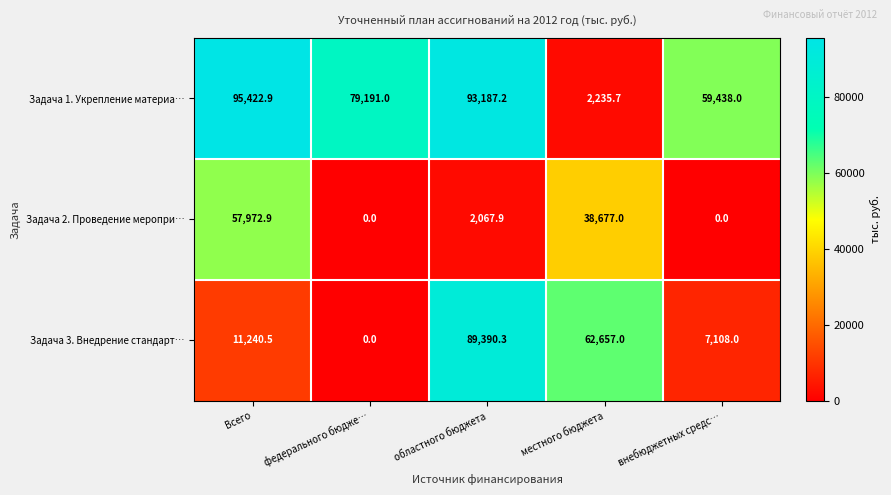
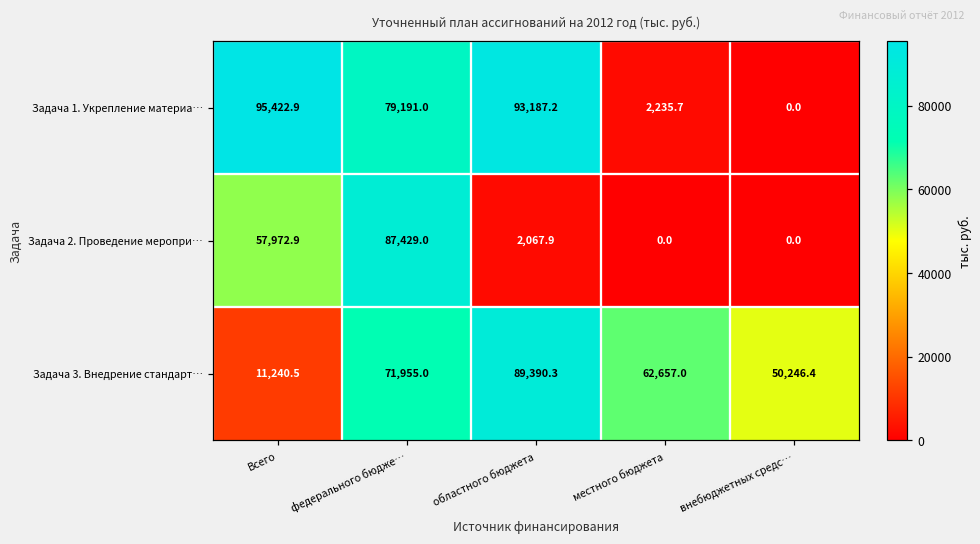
Задача 1. Укрепление материа…, внебюджетных средс…: 59,438.0 -> 0.0
Задача 2. Проведение меропри…, федерального бюдже…: 0.0 -> 87,429.0
Задача 2. Проведение меропри…, местного бюджета: 38,677.0 -> 0.0
Задача 3. Внедрение стандарт…, федерального бюдже…: 0.0 -> 71,955.0
Задача 3. Внедрение стандарт…, внебюджетных средс…: 7,108.0 -> 50,246.4
